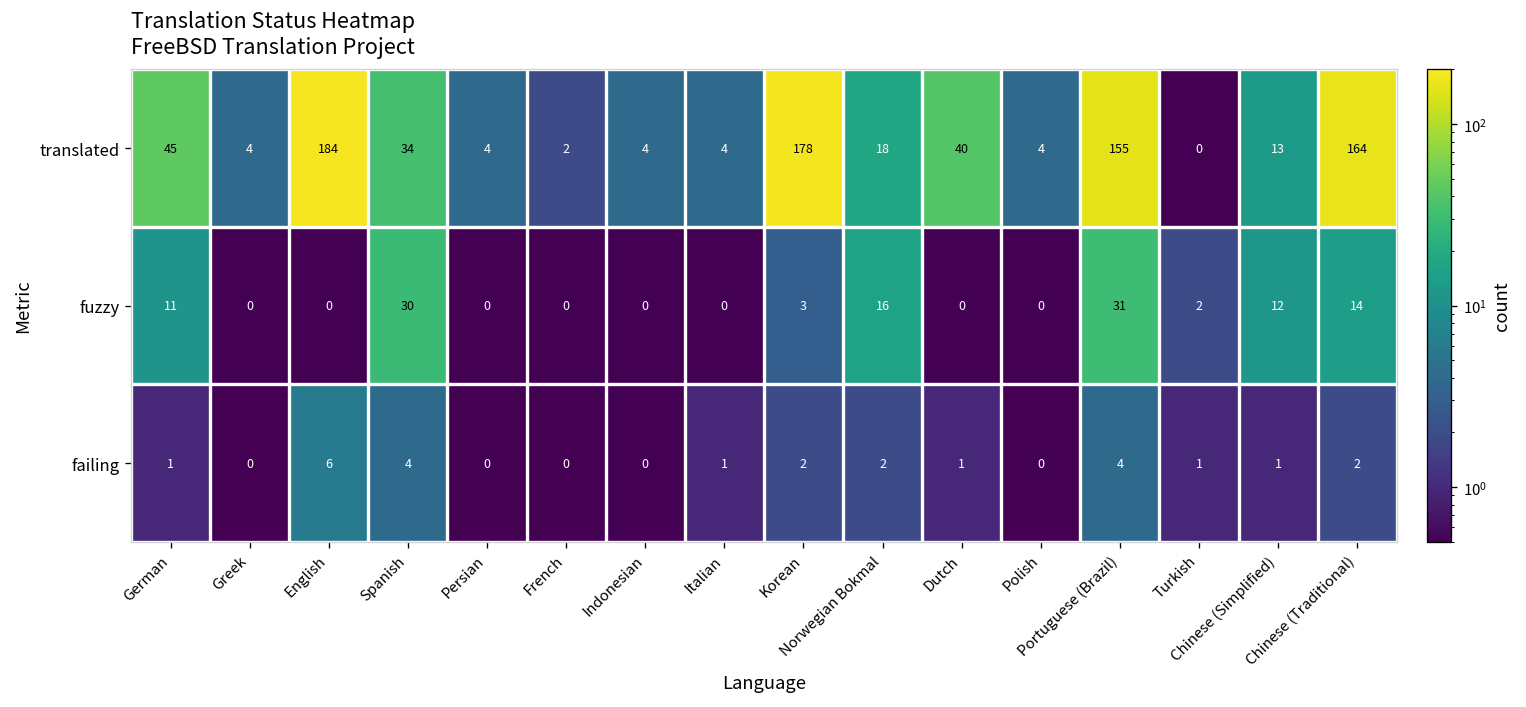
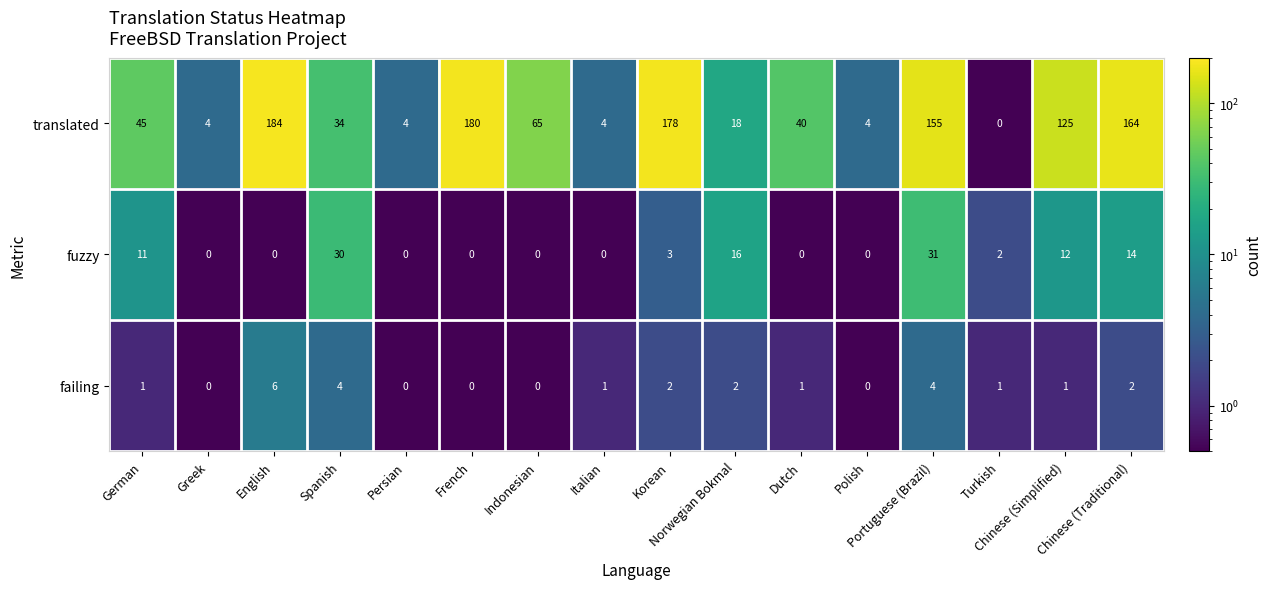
translated, French: 2 -> 180
translated, Indonesian: 4 -> 65
translated, Chinese (Simplified): 13 -> 125
